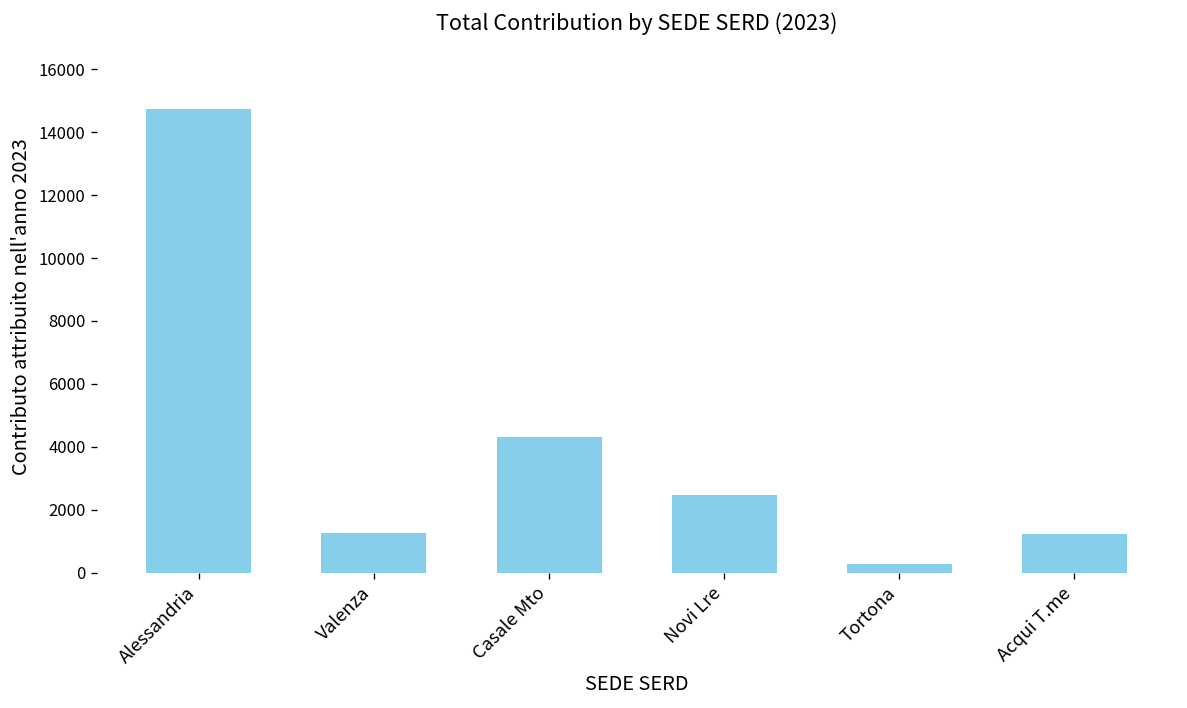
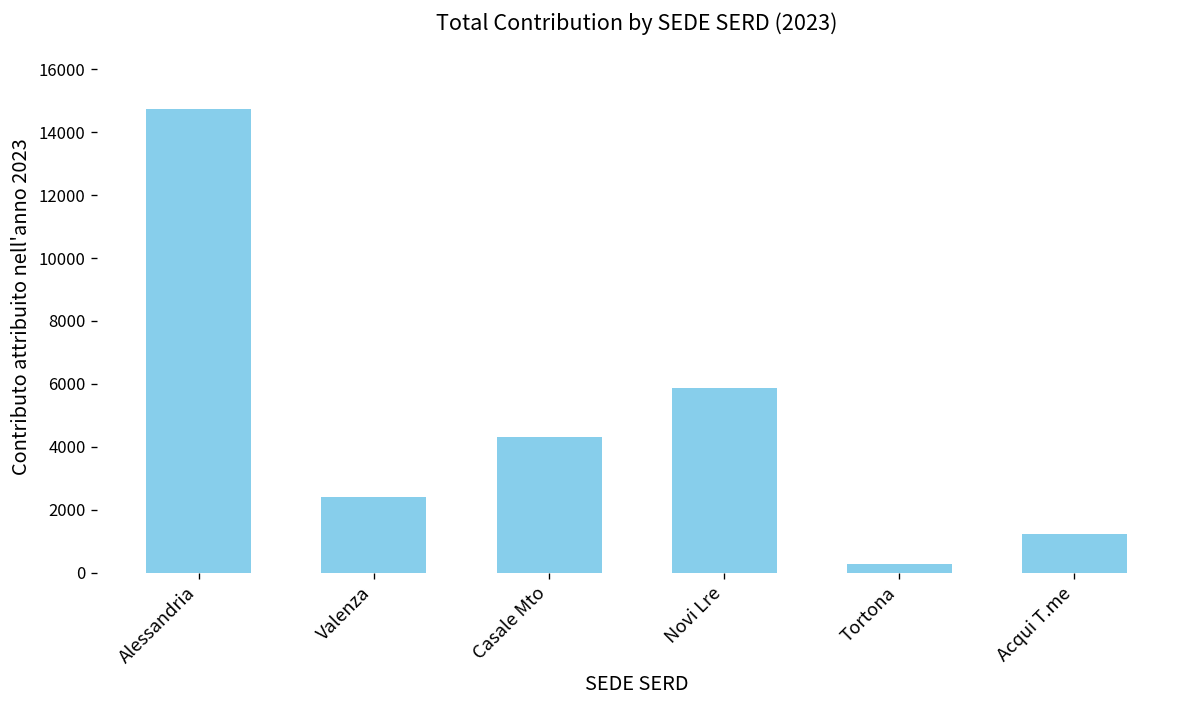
Valenza: 1300 -> 2400
Novi Lre: 2500 -> 5900
